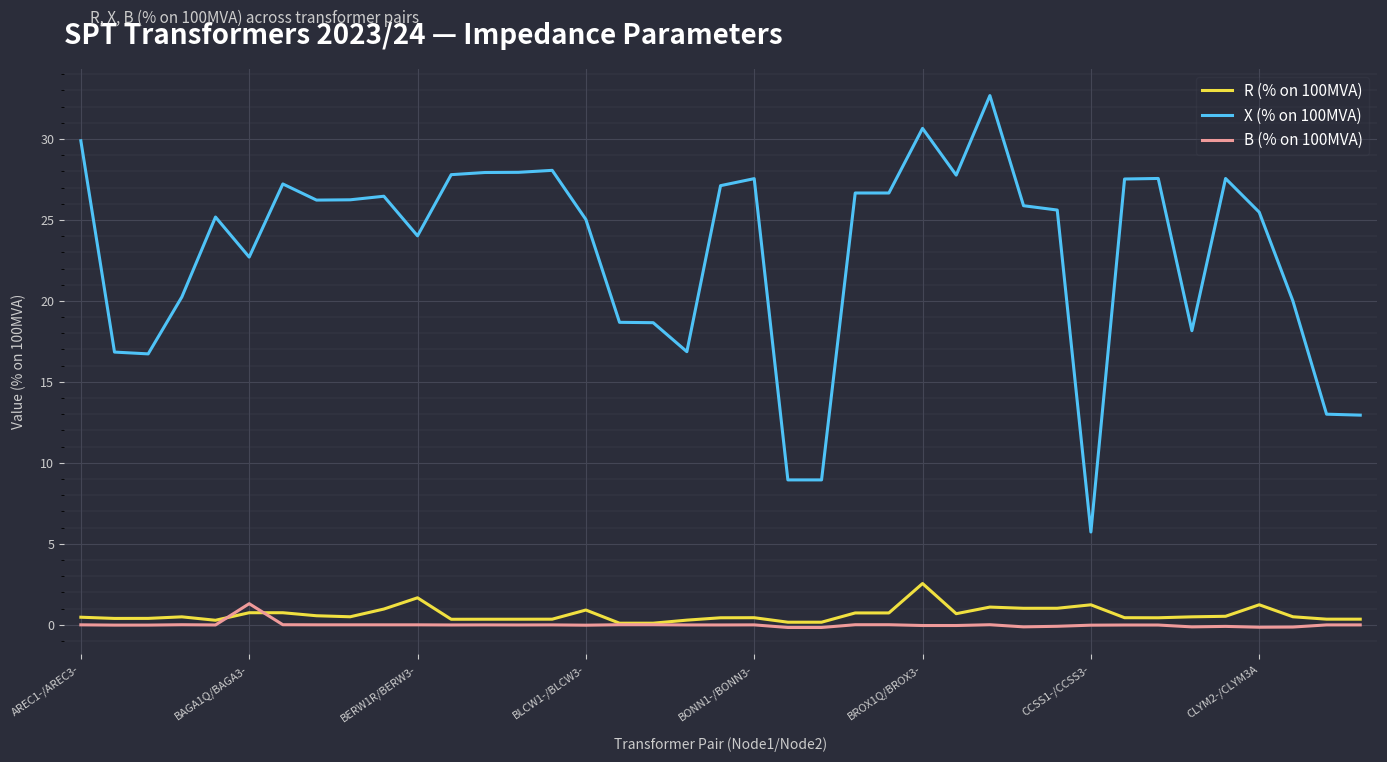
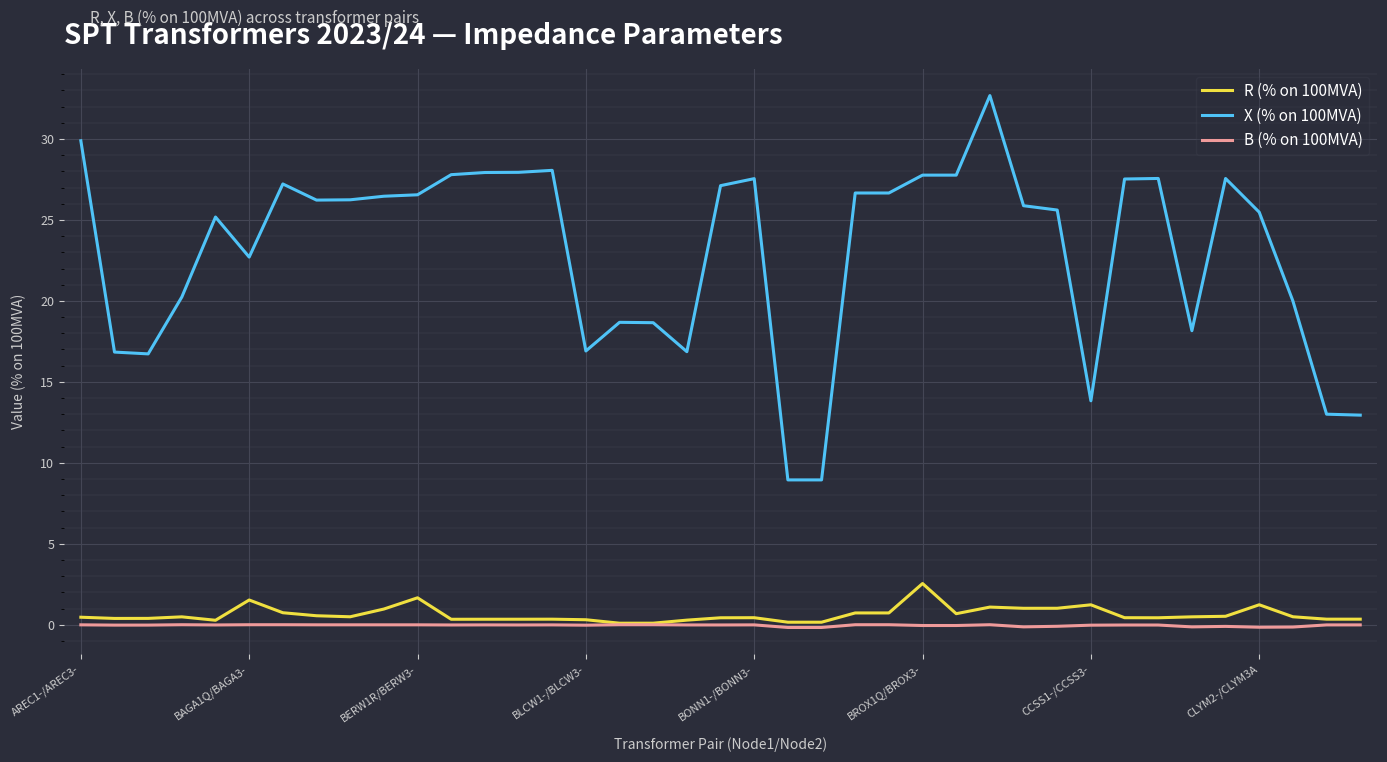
R (% on 100MVA), BAGA1Q/BAGA3-: 0.7 -> 1.5
B (% on 100MVA), BAGA1Q/BAGA3-: 1.3 -> 0.0
X (% on 100MVA), BERW1R/BERW3-: 24.0 -> 26.6
R (% on 100MVA), BLCW1-/BLCW3-: 0.9 -> 0.3
X (% on 100MVA), BLCW1-/BLCW3-: 25.0 -> 16.9
X (% on 100MVA), BROX1Q/BROX3-: 30.7 -> 27.8
X (% on 100MVA), CCSS1-/CCSS3-: 5.7 -> 13.8
